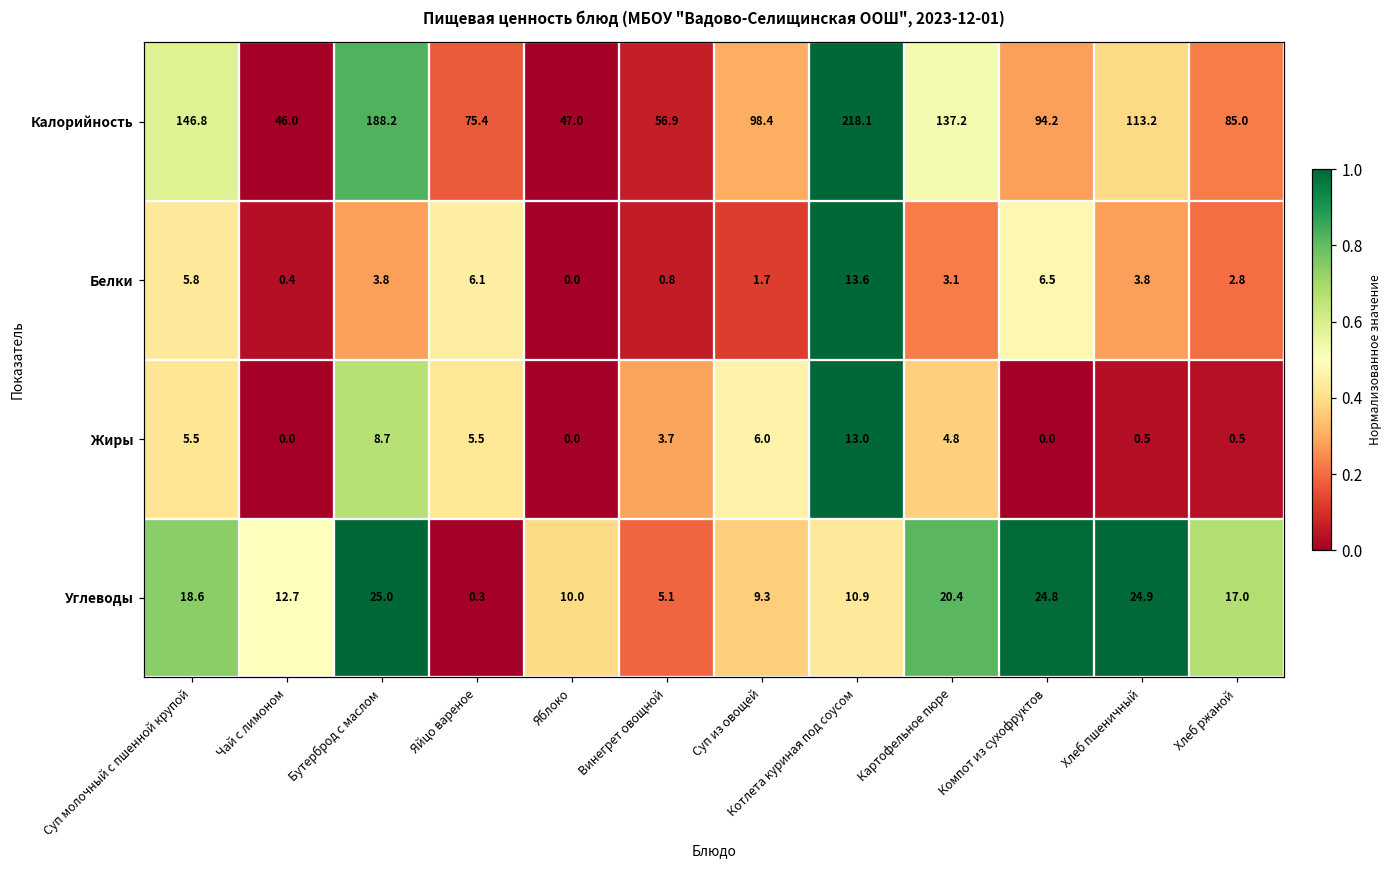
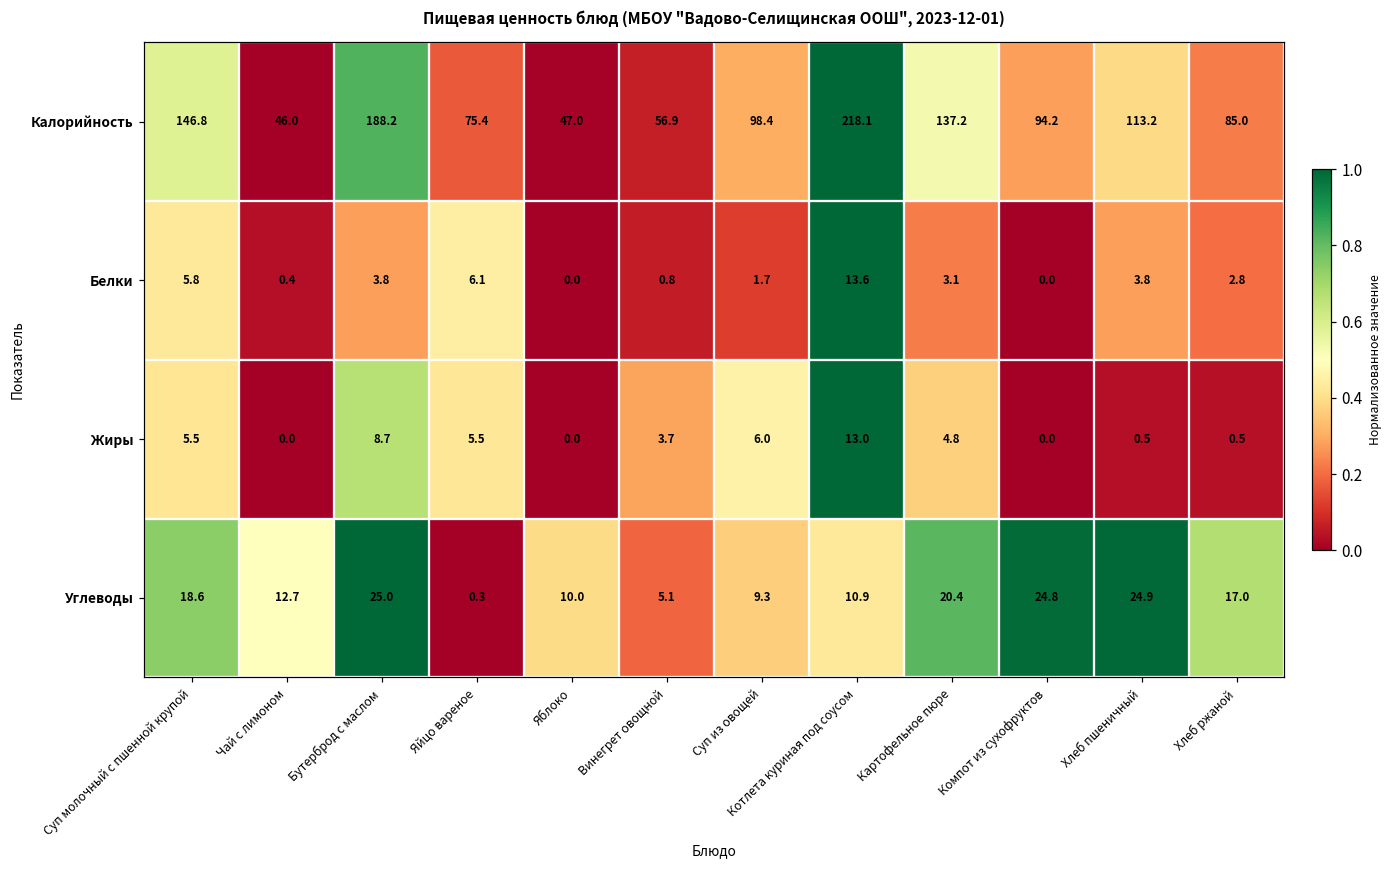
Белки, Компот из сухофруктов: 6.5 -> 0.0
